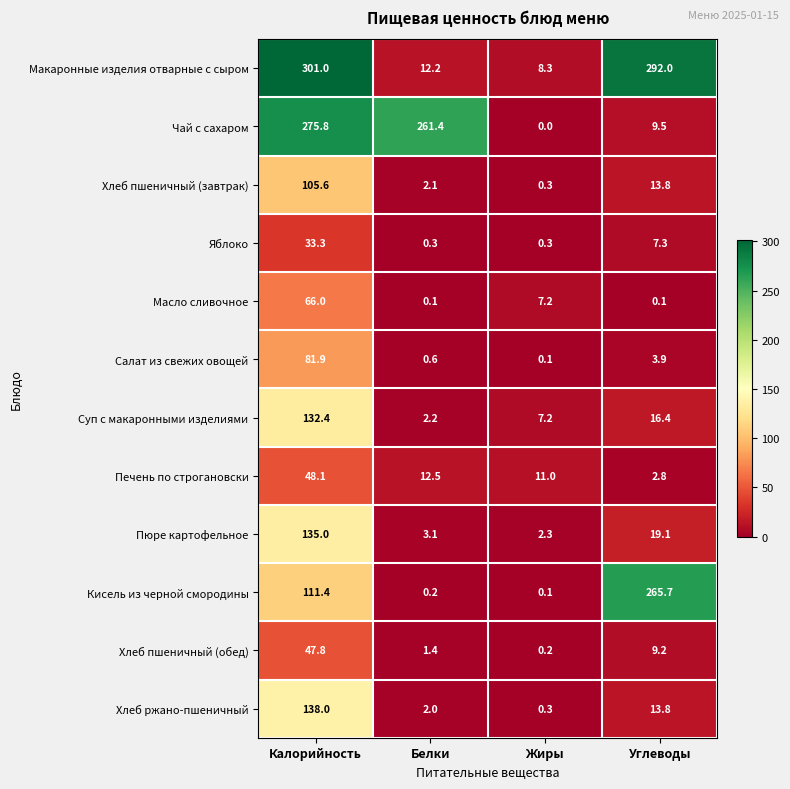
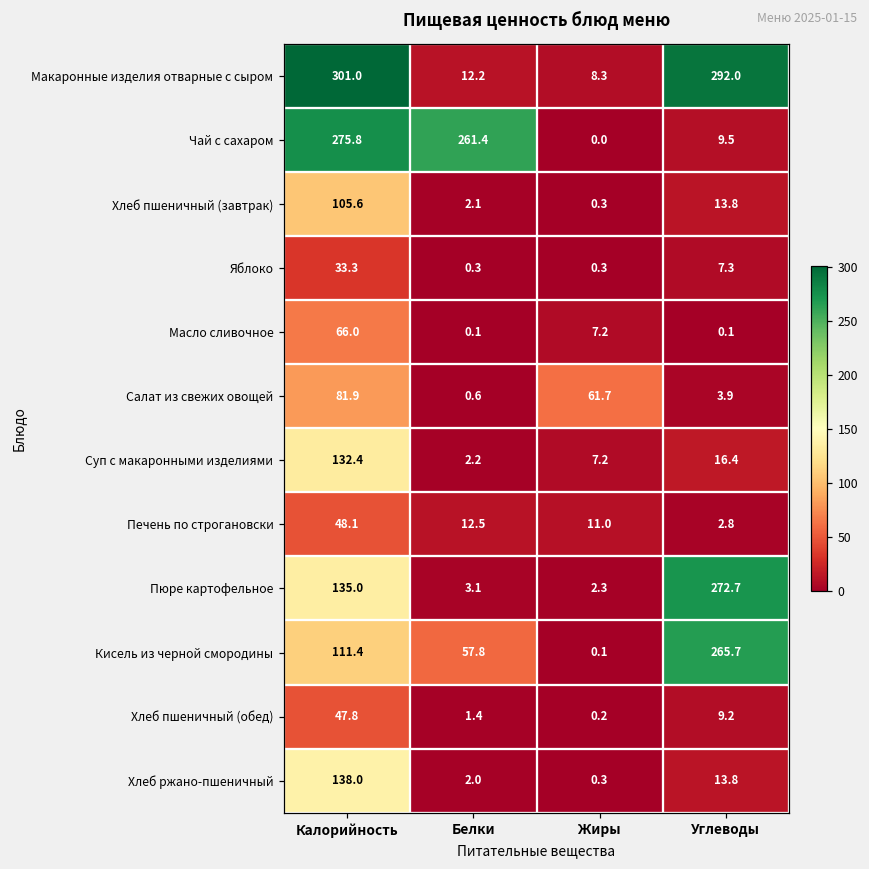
Салат из свежих овощей, Жиры: 0.1 -> 61.7
Пюре картофельное, Углеводы: 19.1 -> 272.7
Кисель из черной смородины, Белки: 0.2 -> 57.8
